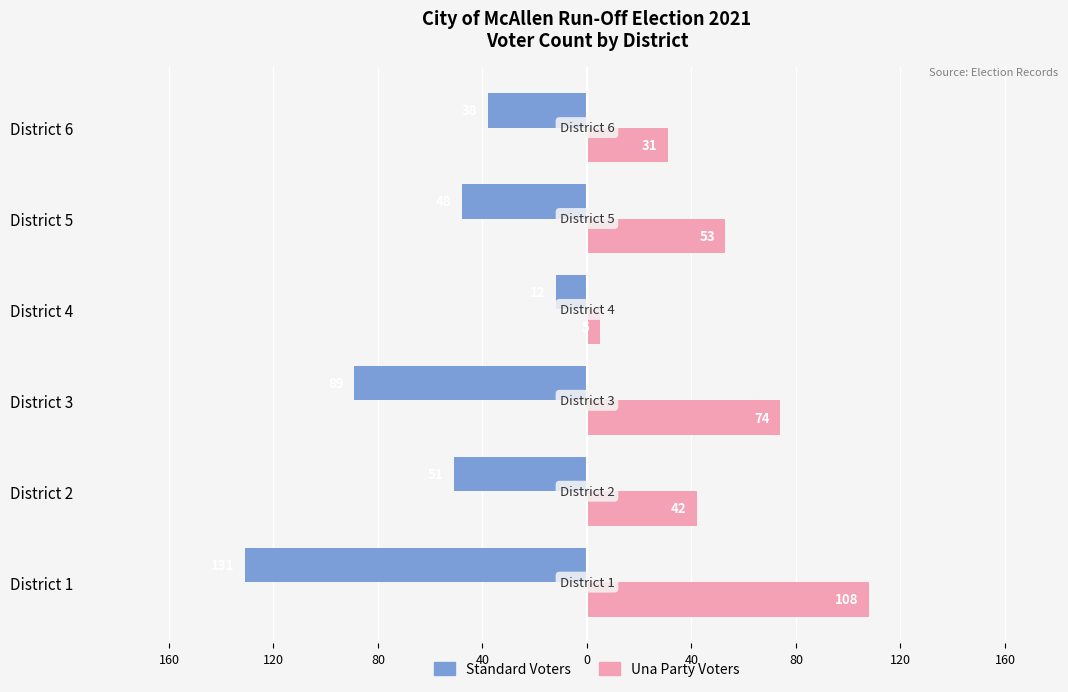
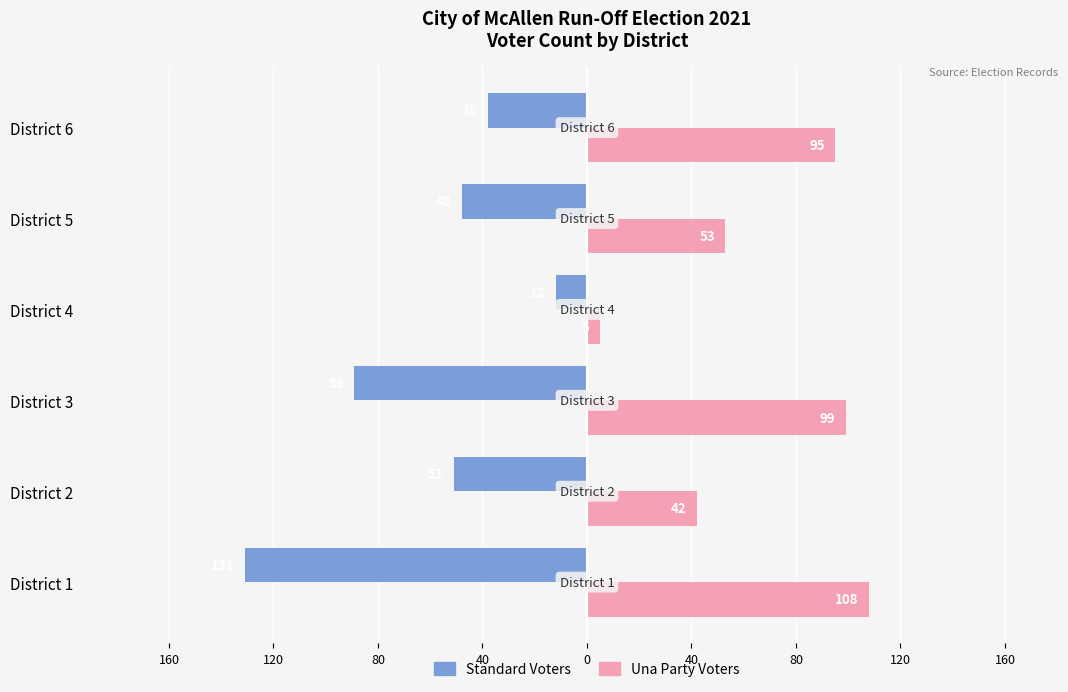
Una Party Voters, District 6: 31 -> 95
Una Party Voters, District 3: 74 -> 99
